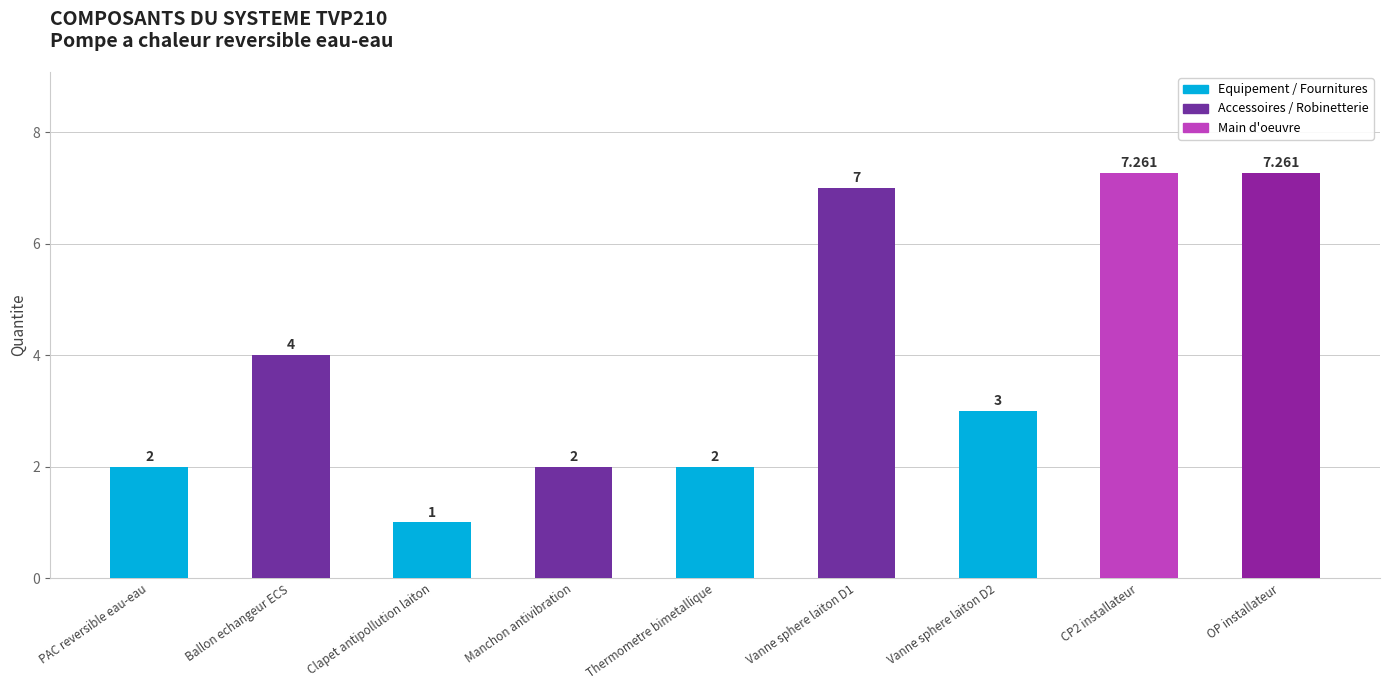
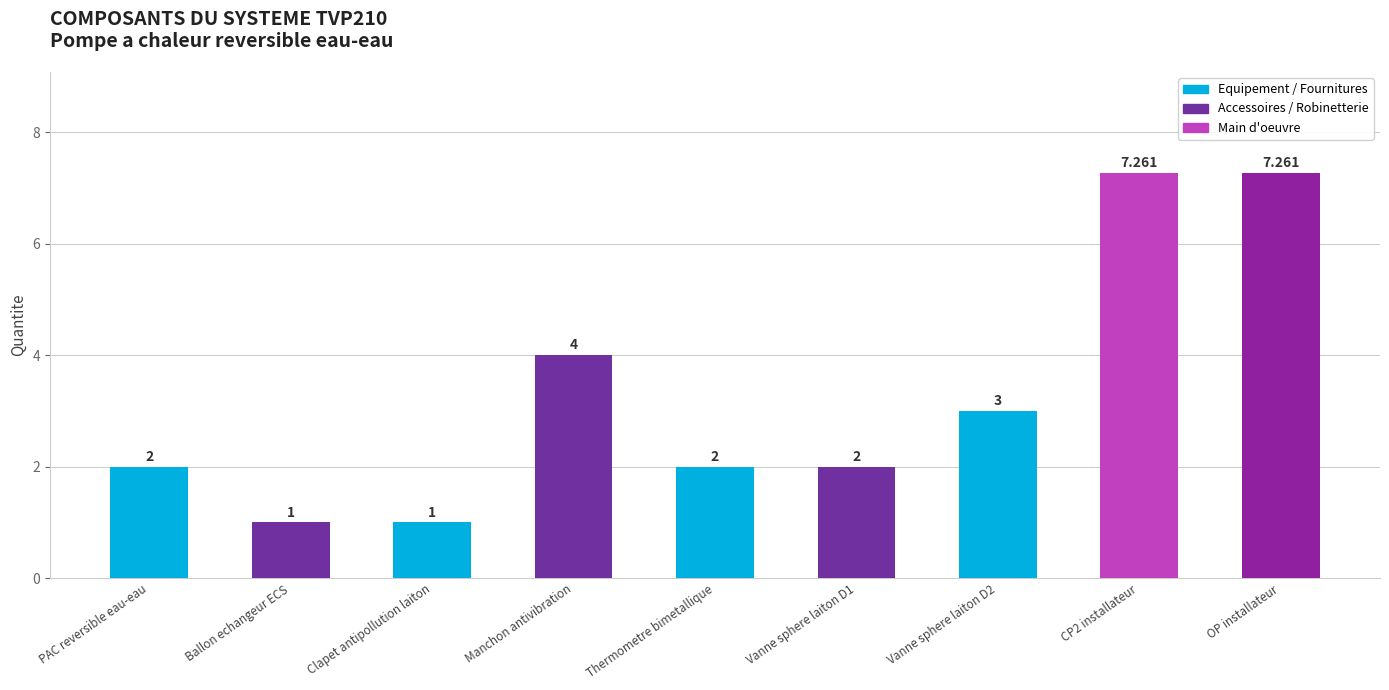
Ballon echangeur ECS: 4 -> 1
Manchon antivibration: 2 -> 4
Vanne sphere laiton D1: 7 -> 2
